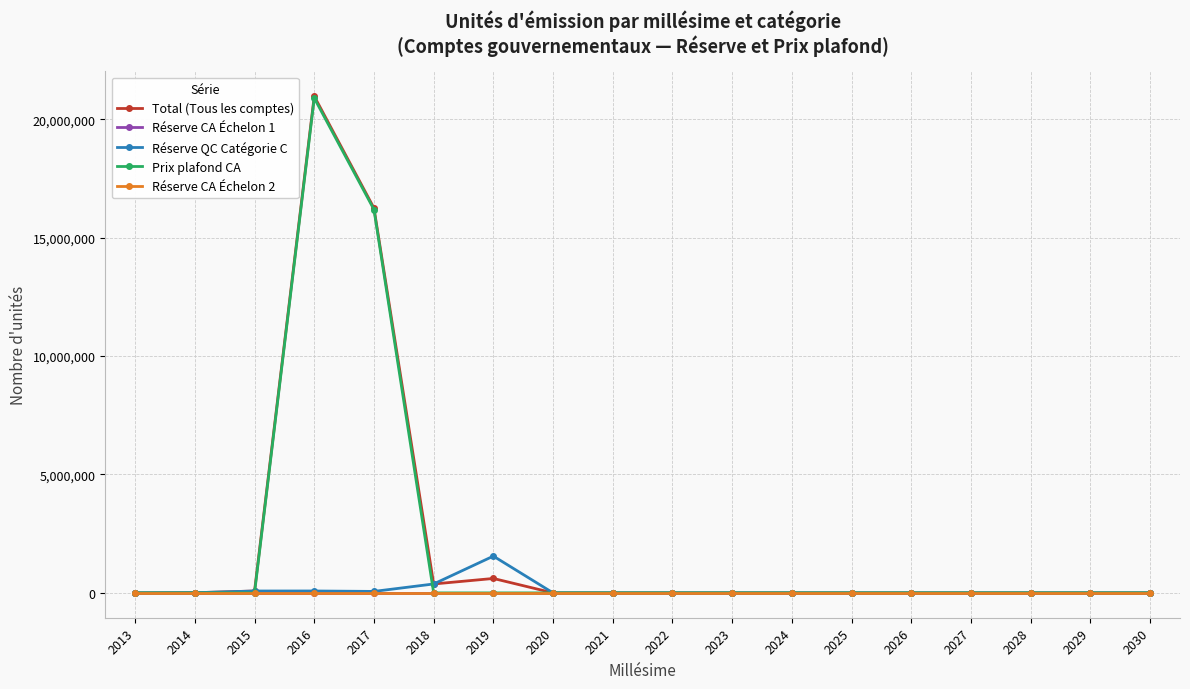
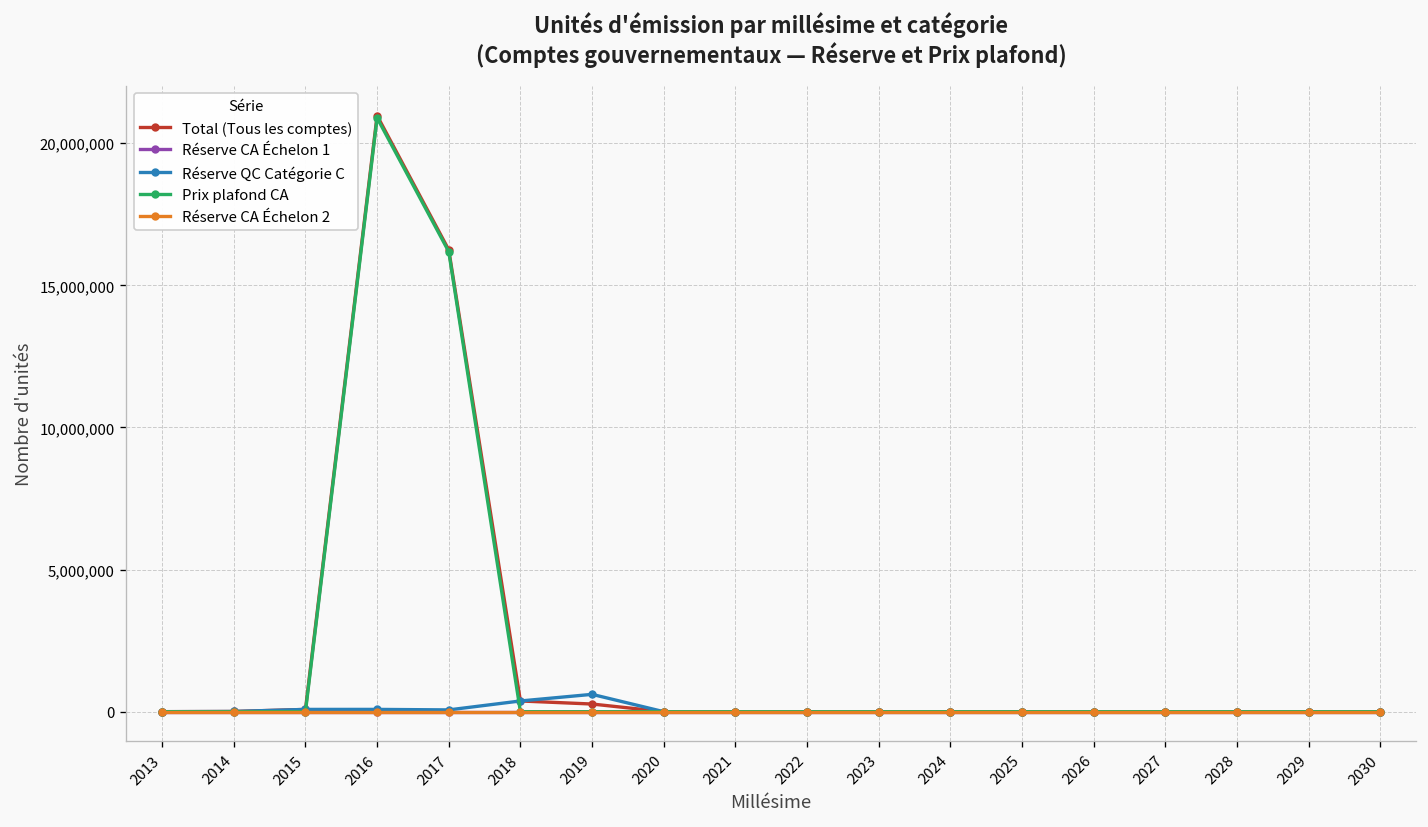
Total (Tous les comptes), 2019: 600,000 -> 300,000
Réserve QC Catégorie C, 2019: 1,600,000 -> 600,000
